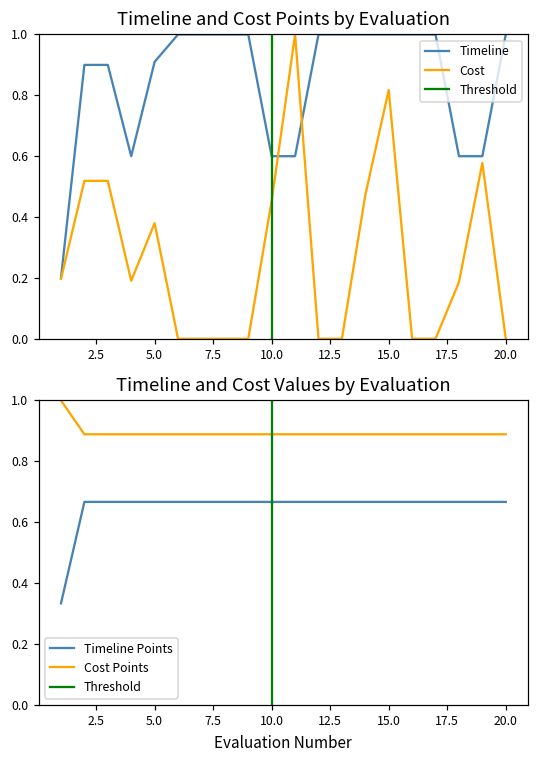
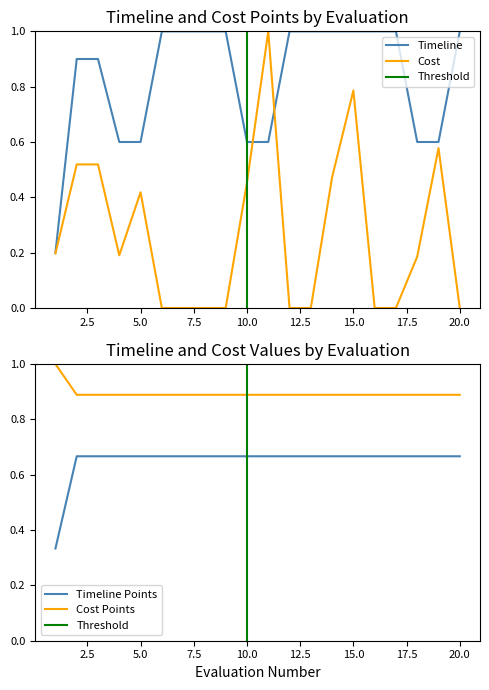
Timeline and Cost Points by Evaluation, Timeline, 5.0: 0.91 -> 0.60
Timeline and Cost Points by Evaluation, Cost, 5.0: 0.38 -> 0.42
Timeline and Cost Points by Evaluation, Cost, 15.0: 0.82 -> 0.79
